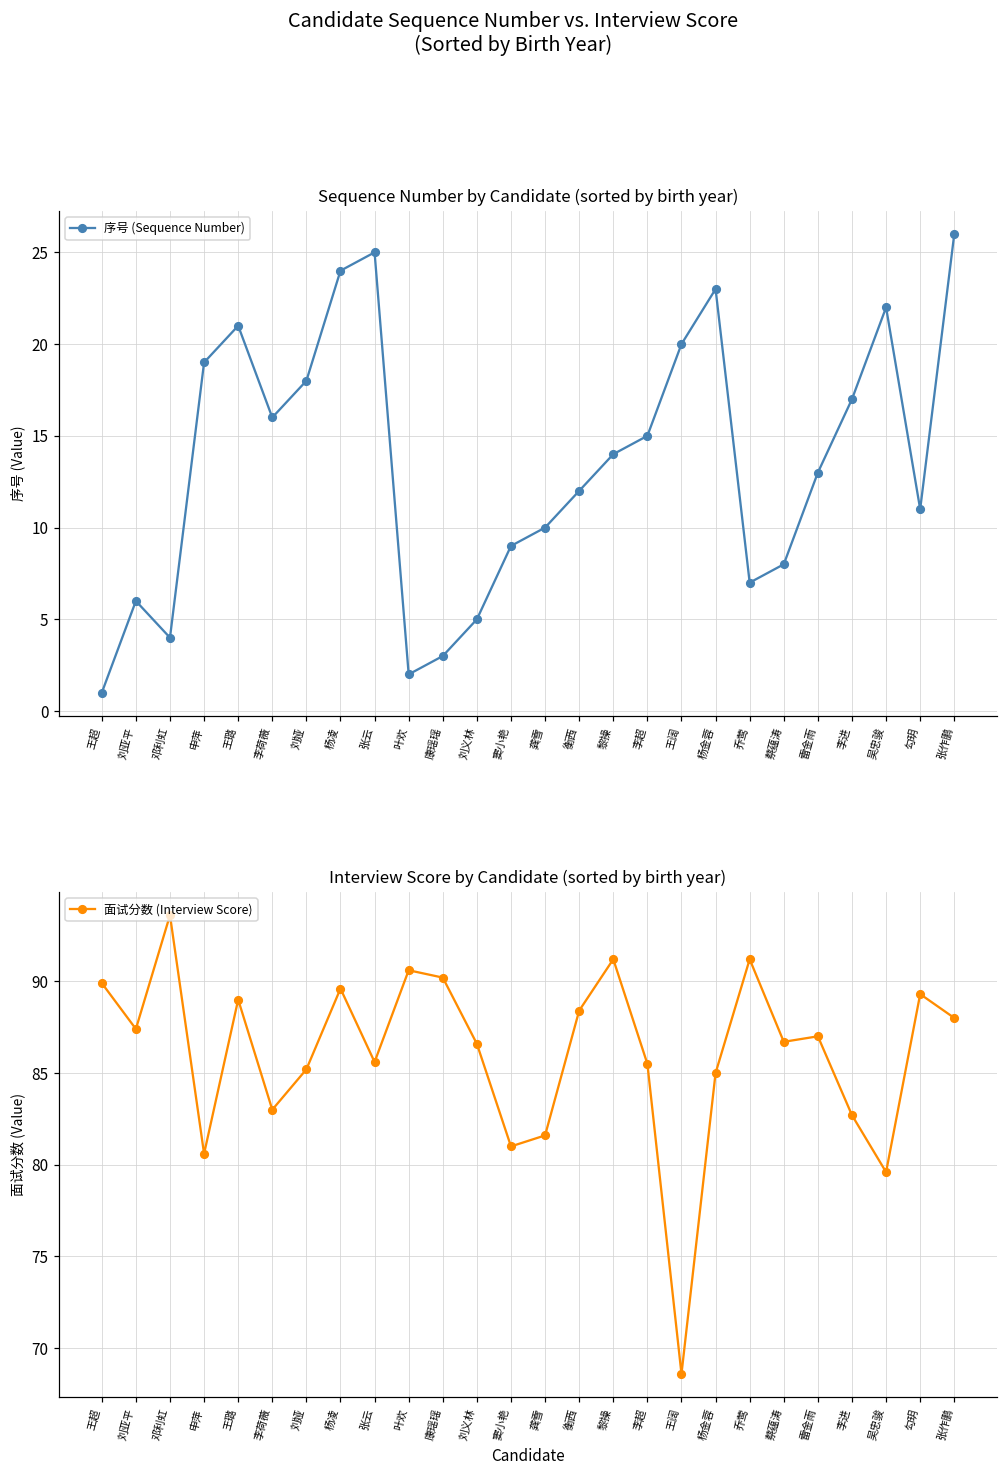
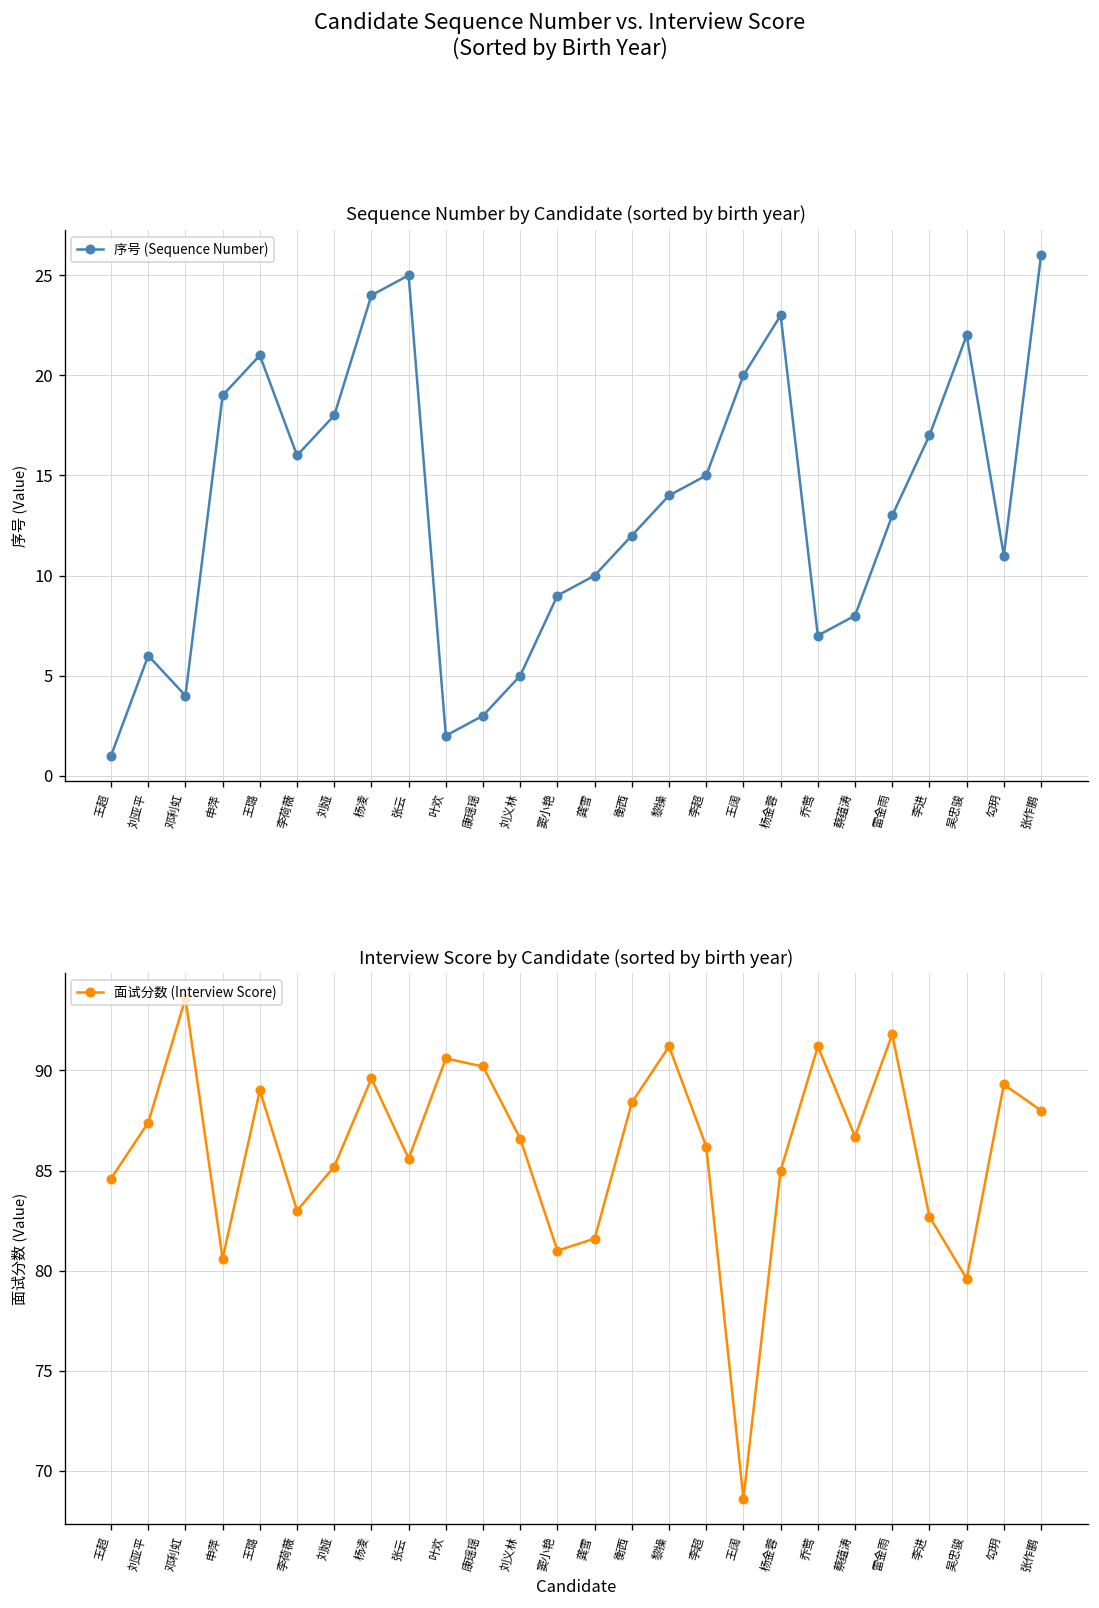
Interview Score by Candidate (sorted by birth year), 王超: 89.9 -> 84.6
Interview Score by Candidate (sorted by birth year), 李超: 85.5 -> 86.2
Interview Score by Candidate (sorted by birth year), 雷金雨: 87.0 -> 91.8
